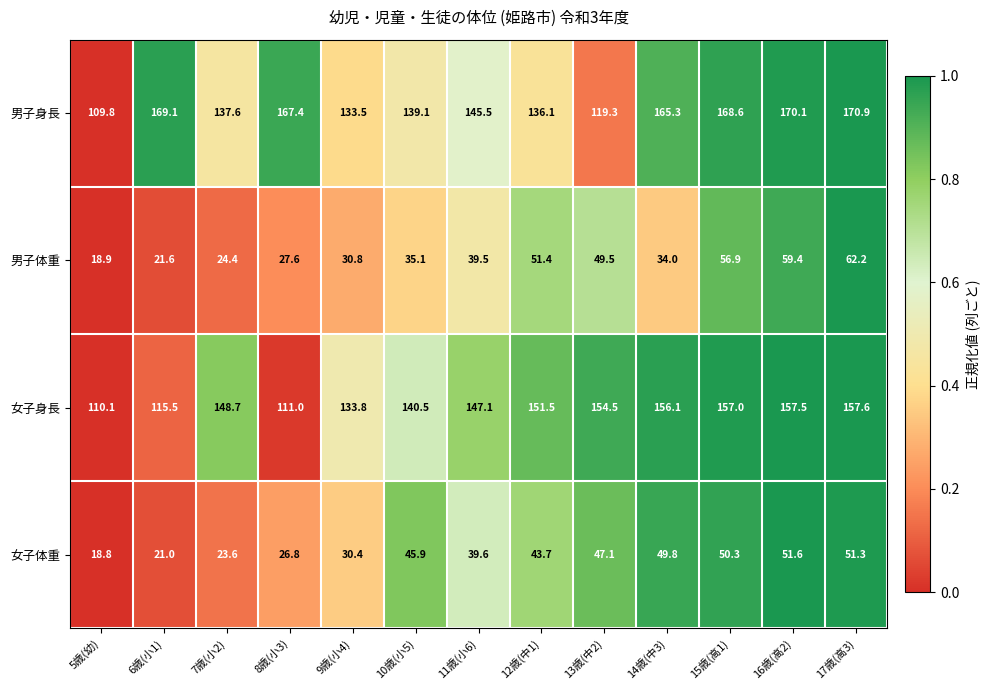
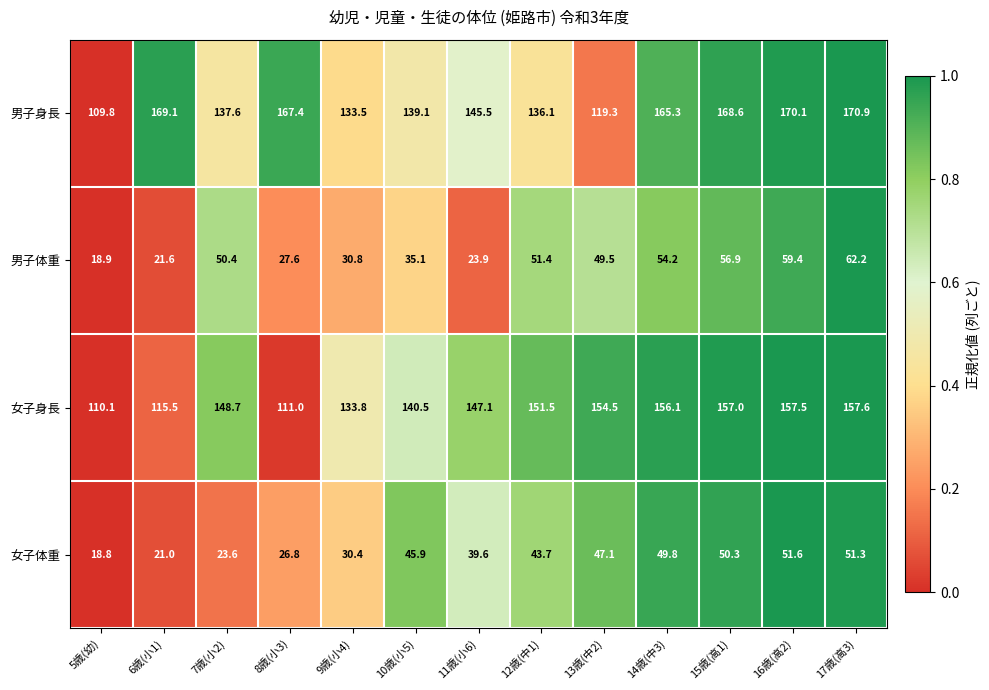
男子体重, 7歳(小2): 24.4 -> 50.4
男子体重, 11歳(小6): 39.5 -> 23.9
男子体重, 14歳(中3): 34.0 -> 54.2
